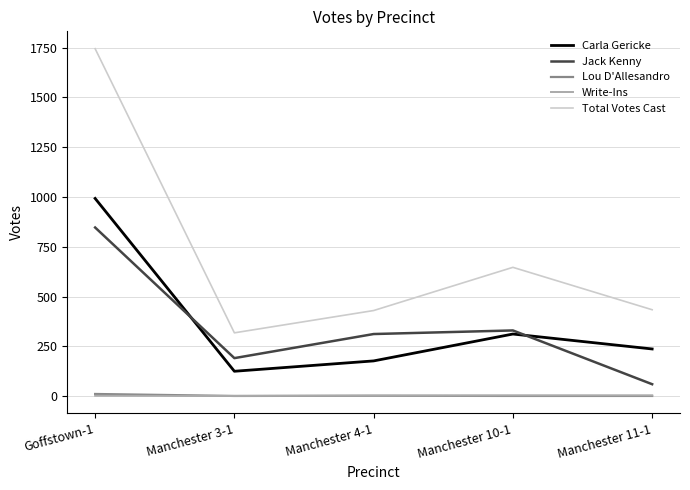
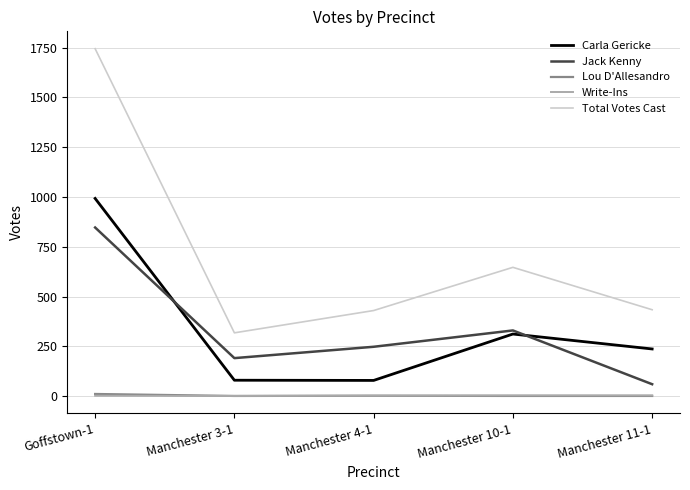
Carla Gericke, Manchester 3-1: 130 -> 80
Carla Gericke, Manchester 4-1: 180 -> 80
Jack Kenny, Manchester 4-1: 310 -> 250
